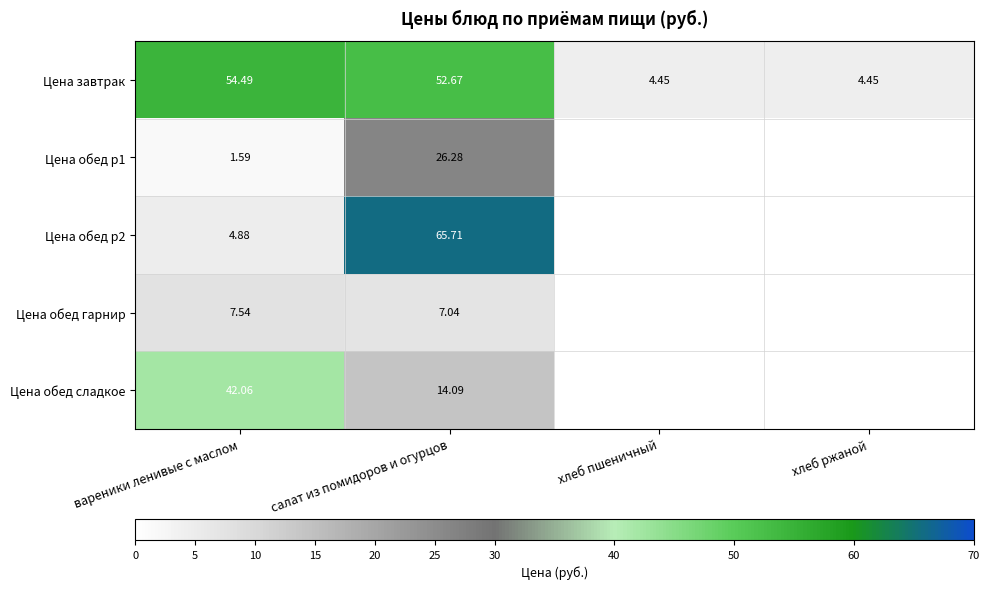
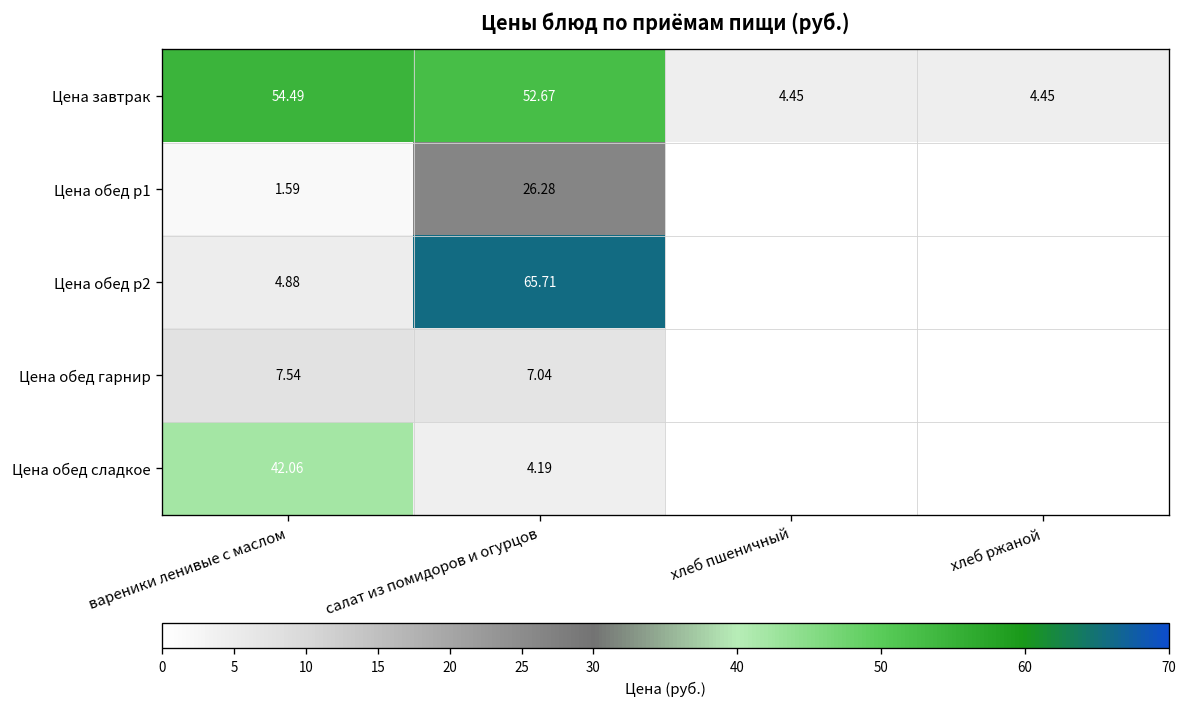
Цена обед сладкое, салат из помидоров и огурцов: 14.09 -> 4.19
